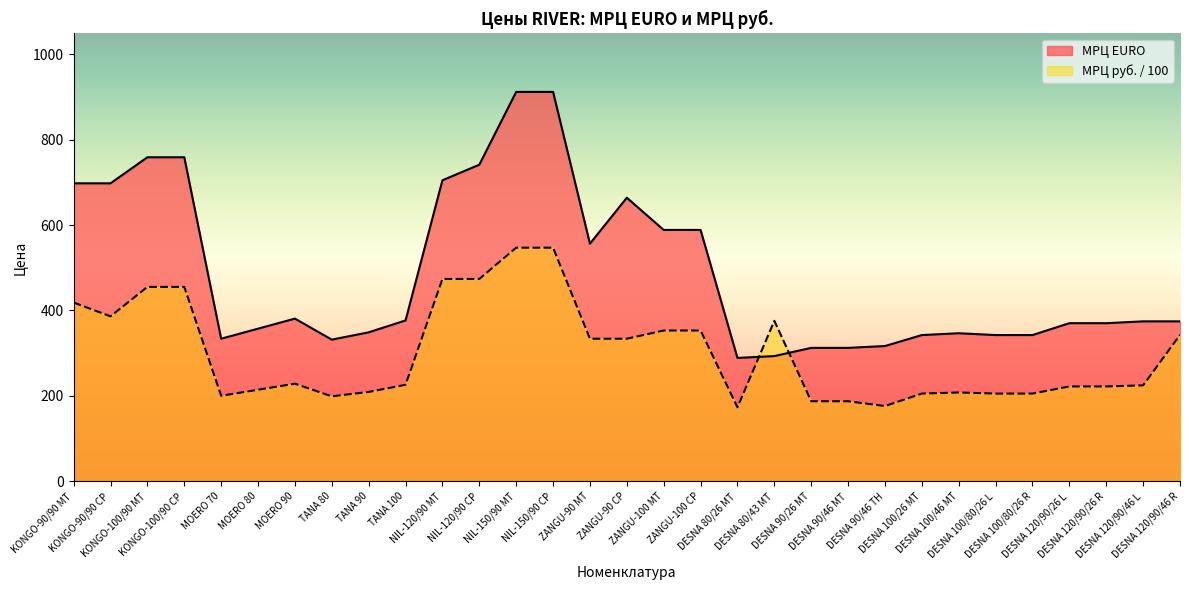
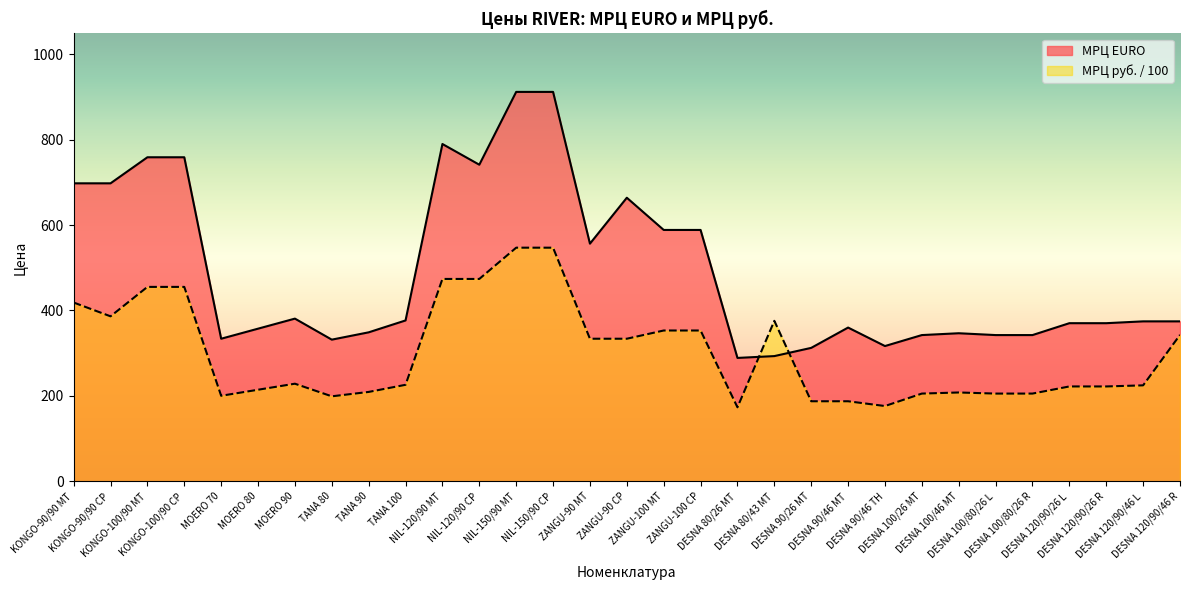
МРЦ EURO, NIL-120/90 МТ: 700 -> 790
МРЦ EURO, DESNA 90/46 МТ: 310 -> 360
